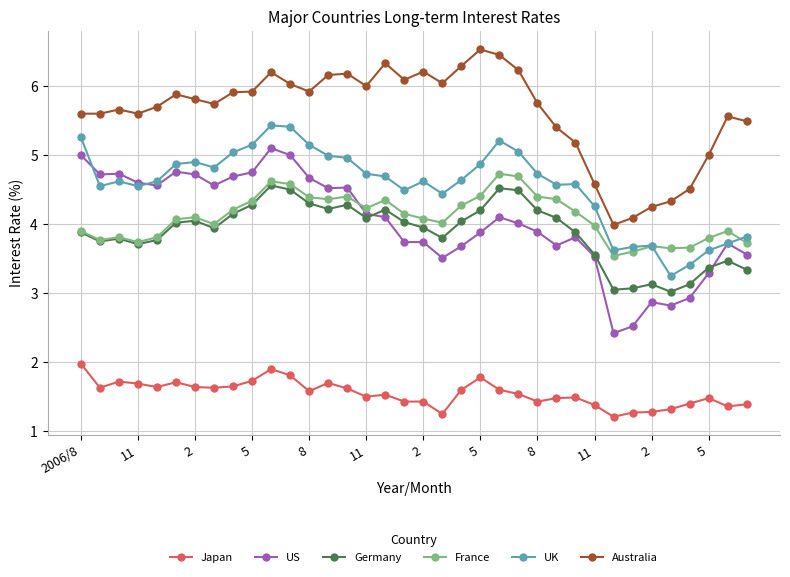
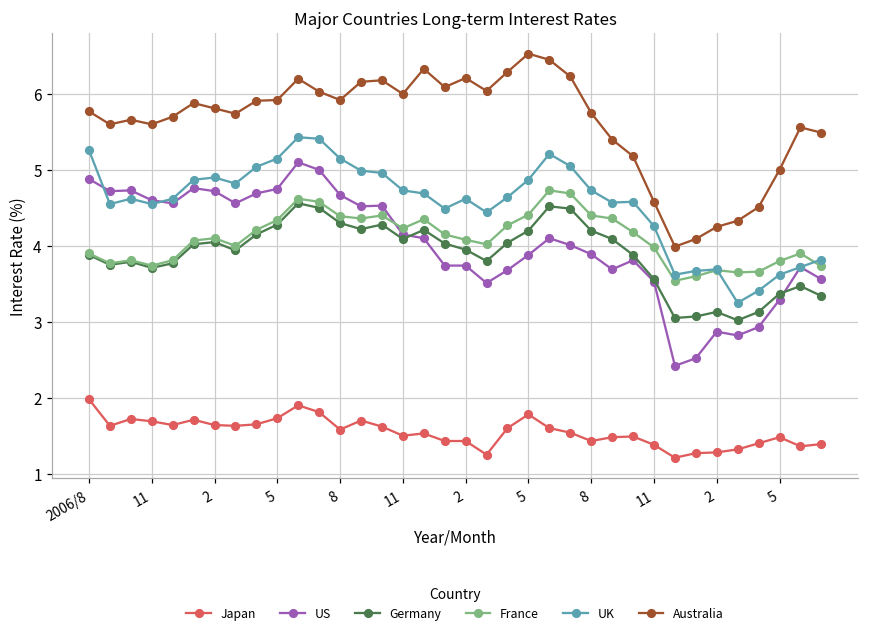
US, 2006/8: 5.0 -> 4.9
Australia, 2006/8: 5.6 -> 5.8
